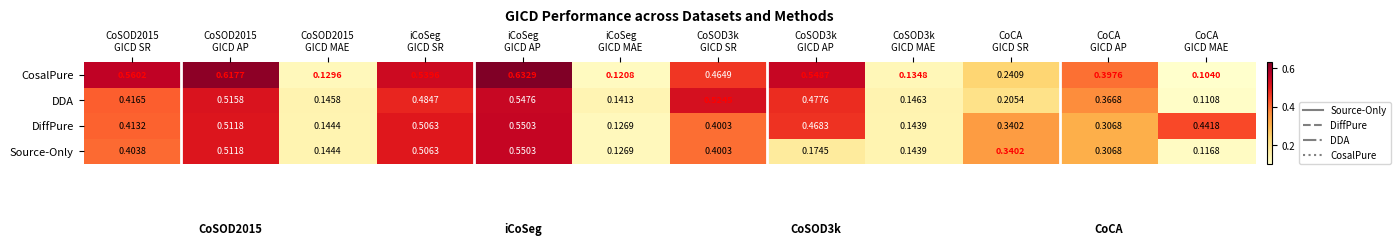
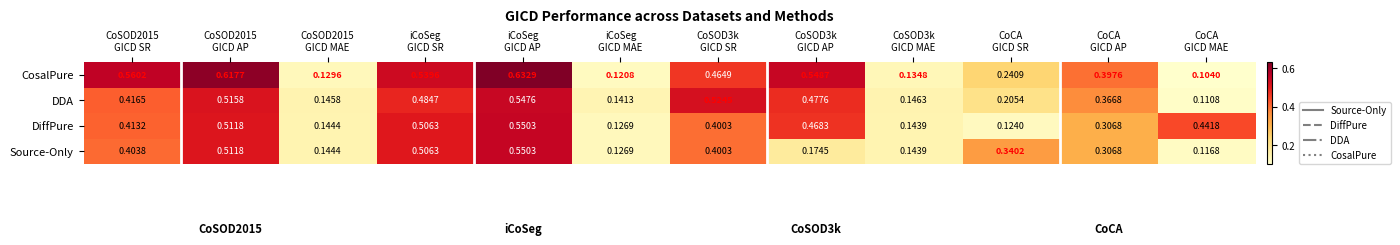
DiffPure, CoCA GICD SR: 0.3402 -> 0.1240
